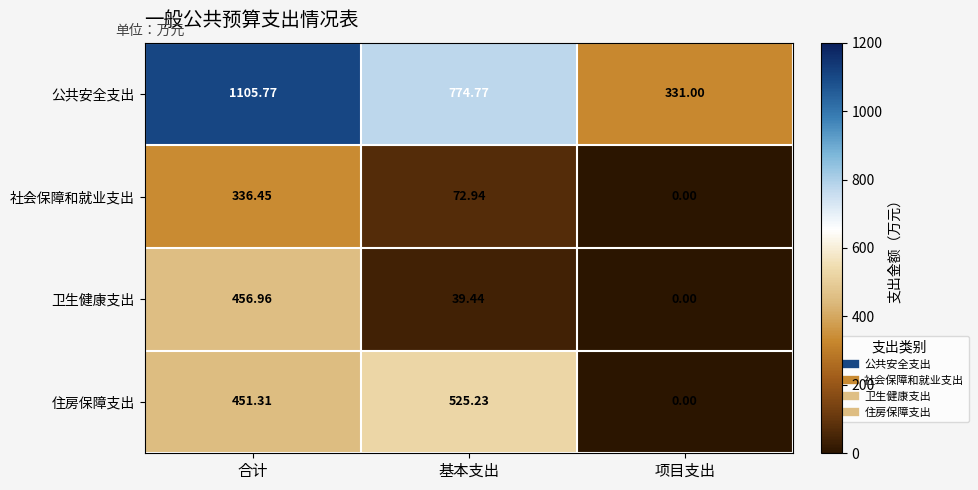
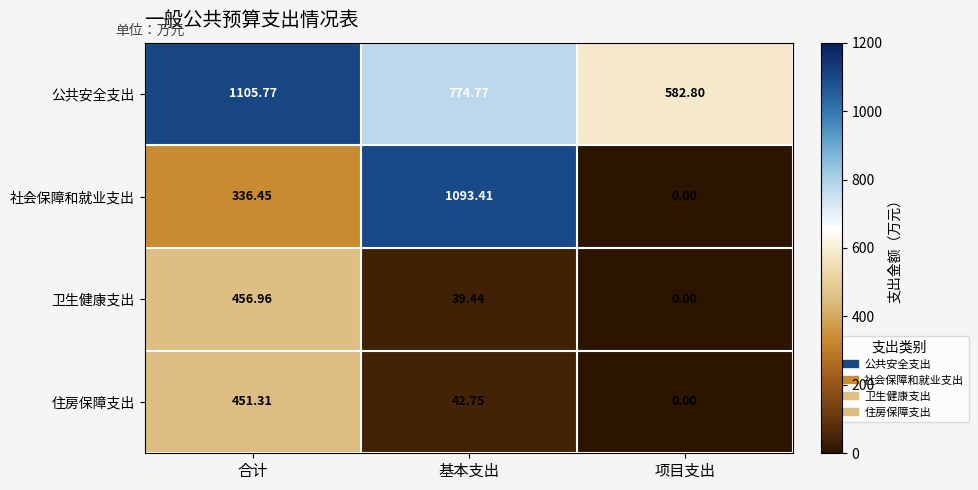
公共安全支出, 项目支出: 331.00 -> 582.80
社会保障和就业支出, 基本支出: 72.94 -> 1093.41
住房保障支出, 基本支出: 525.23 -> 42.75
